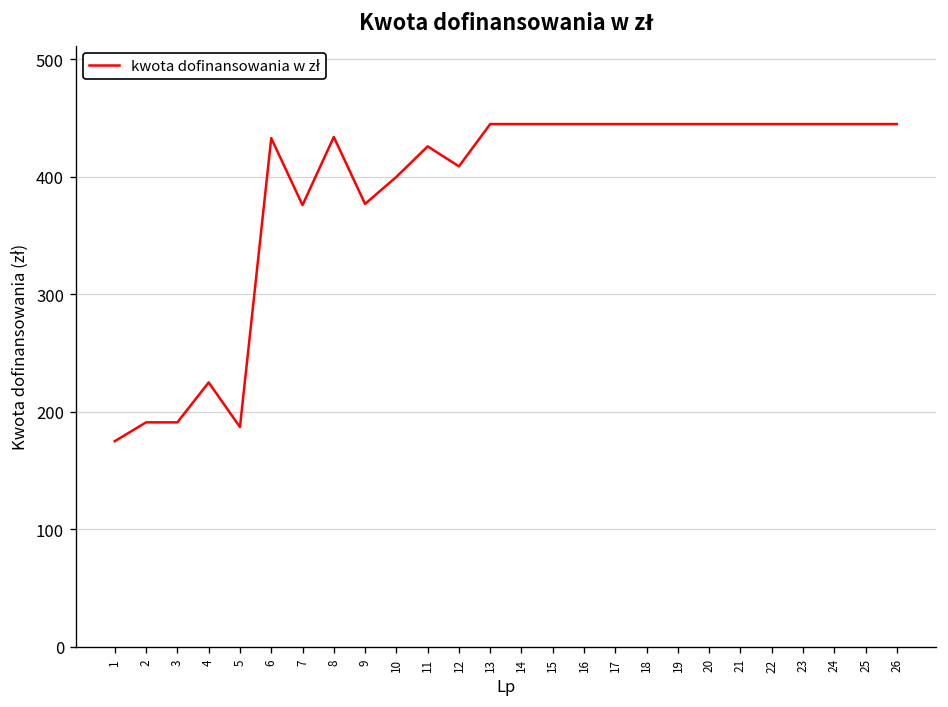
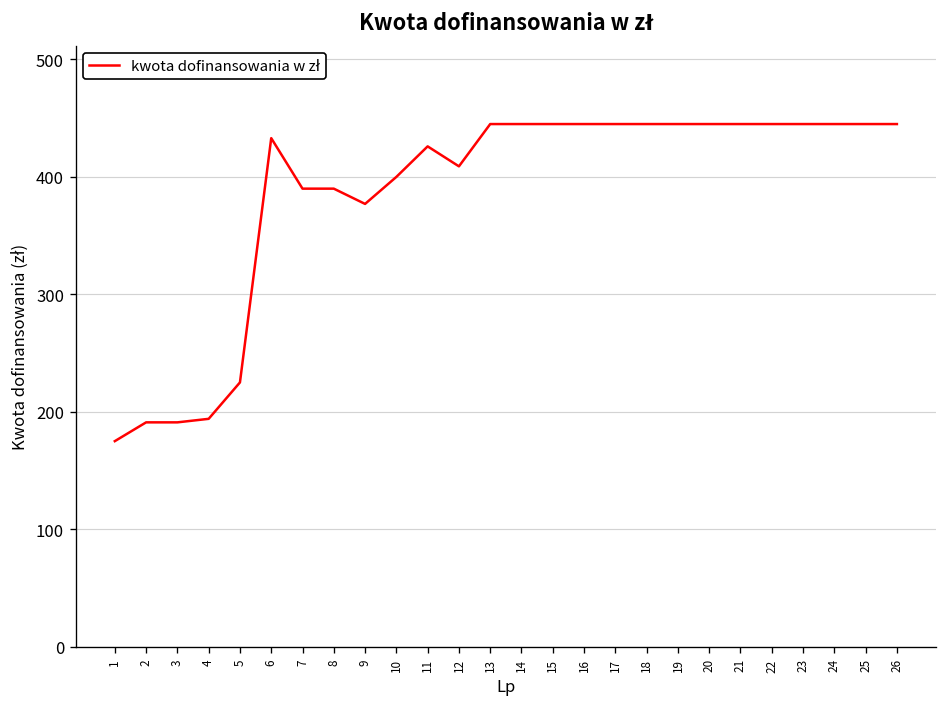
4: 230 -> 190
5: 190 -> 230
7: 380 -> 390
8: 430 -> 390
